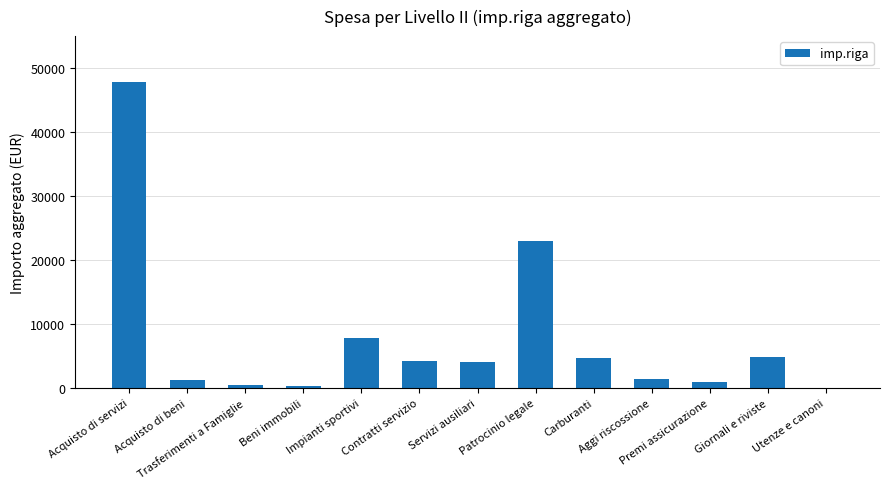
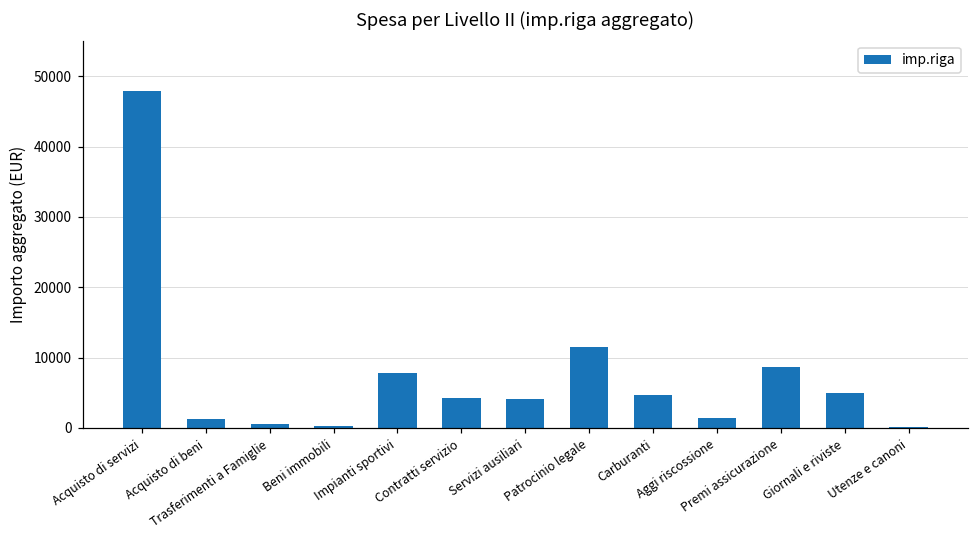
Patrocinio legale: 23000 -> 12000
Premi assicurazione: 1000 -> 9000
